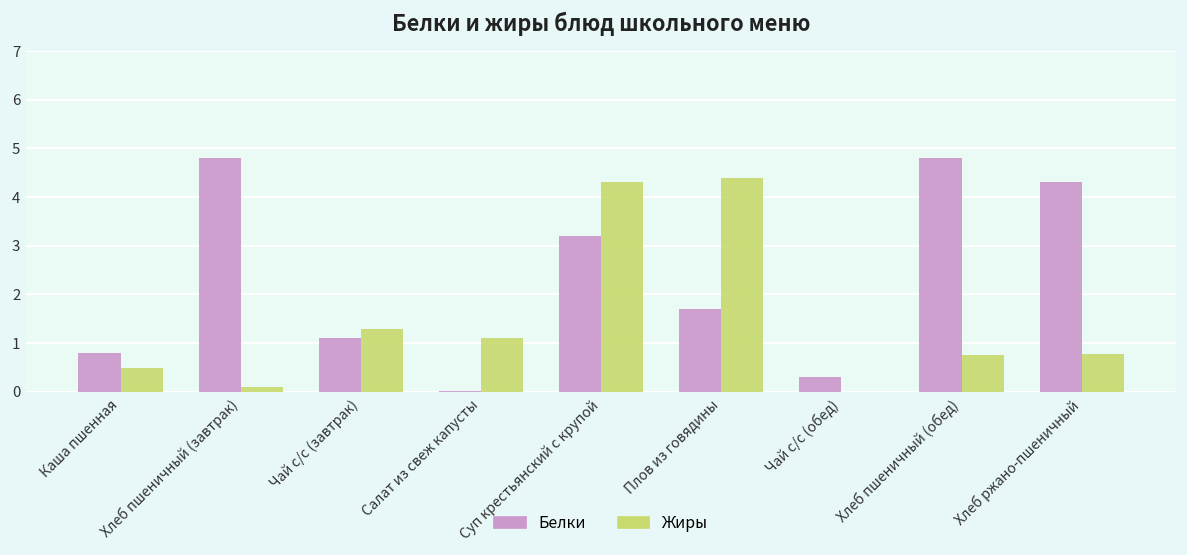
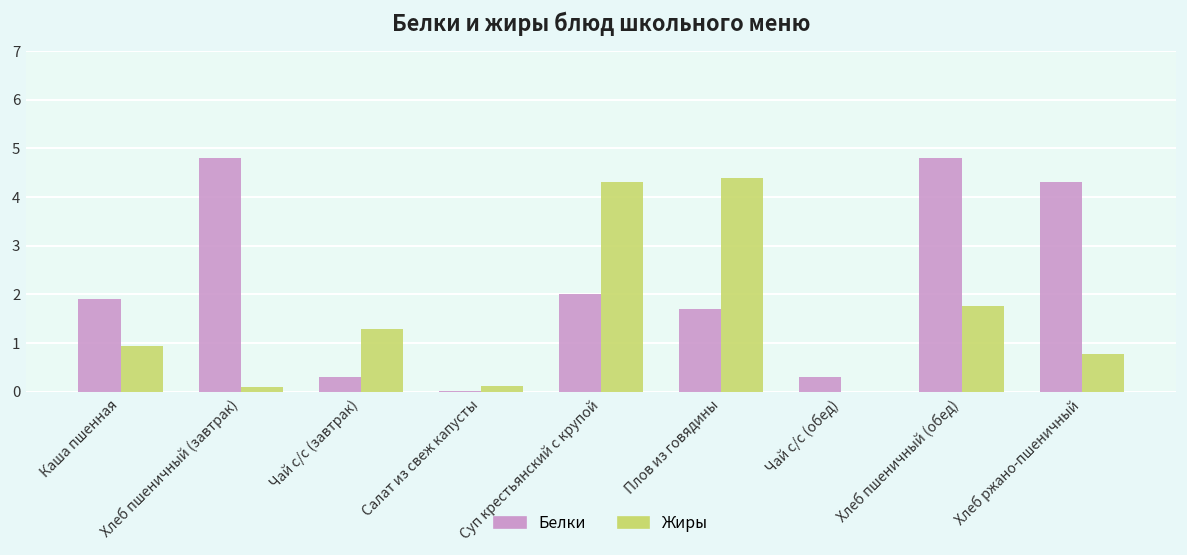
Белки, Каша пшенная: 0.8 -> 1.9
Жиры, Каша пшенная: 0.5 -> 1.0
Белки, Чай с/с (завтрак): 1.1 -> 0.3
Жиры, Салат из свеж капусты: 1.1 -> 0.1
Белки, Суп крестьянский с крупой: 3.2 -> 2.0
Жиры, Хлеб пшеничный (обед): 0.8 -> 1.8
